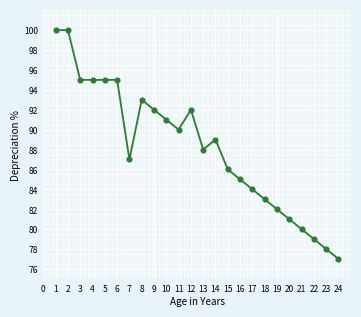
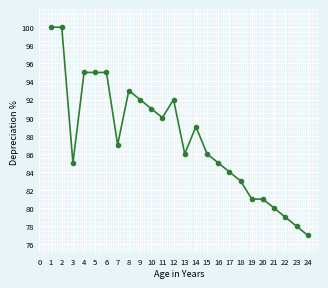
3: 95 -> 85
13: 88 -> 86
19: 82 -> 81
